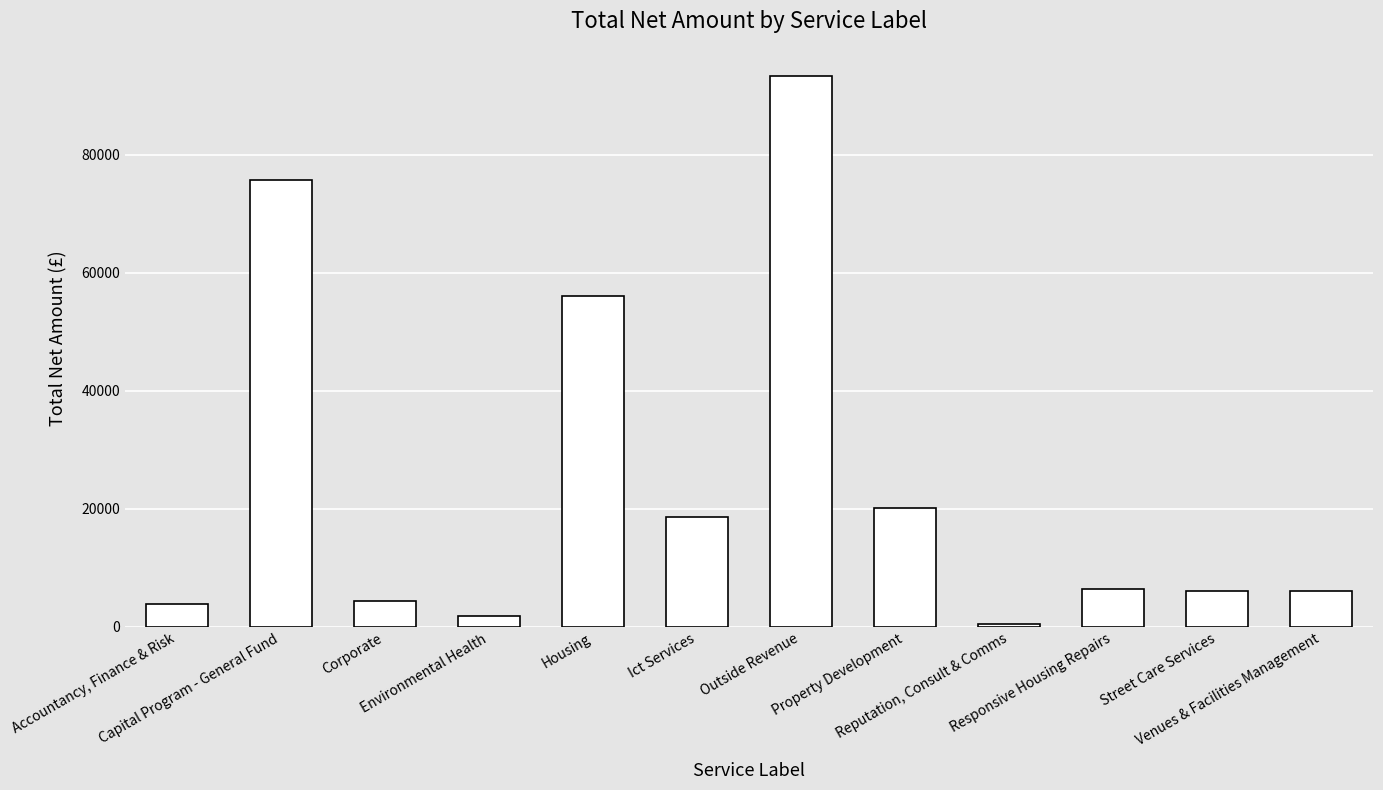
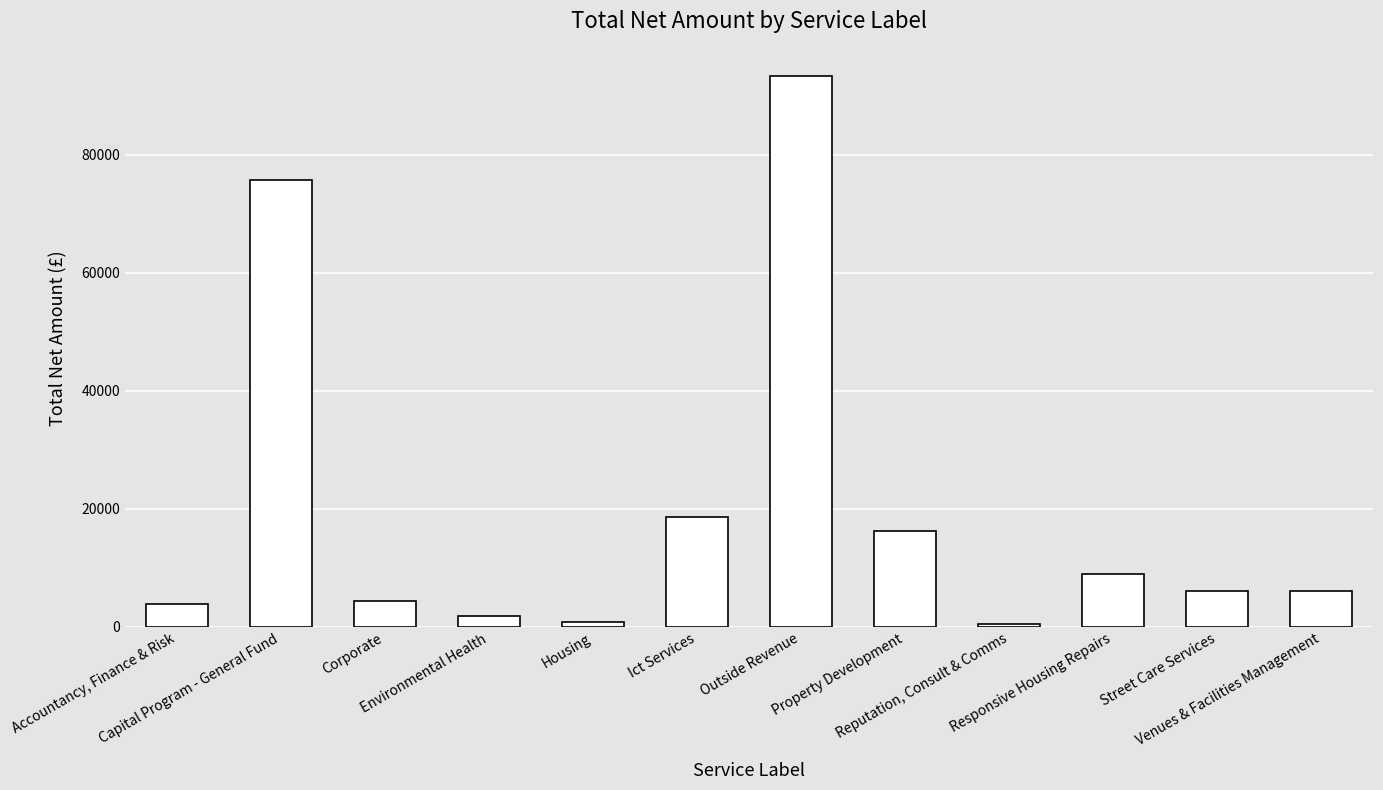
Housing: 56000 -> 1000
Property Development: 20000 -> 16000
Responsive Housing Repairs: 6000 -> 9000
